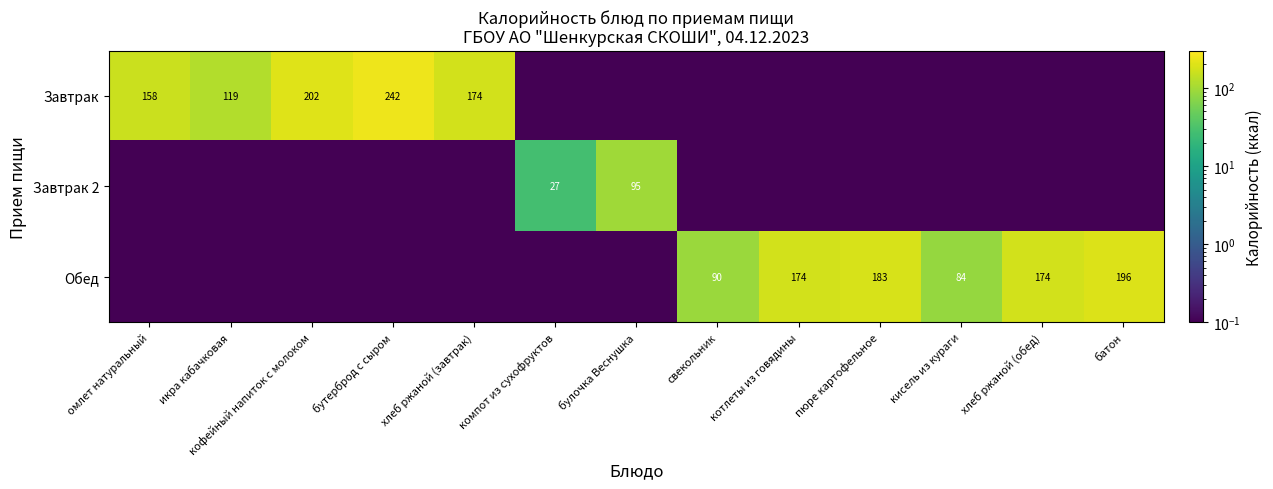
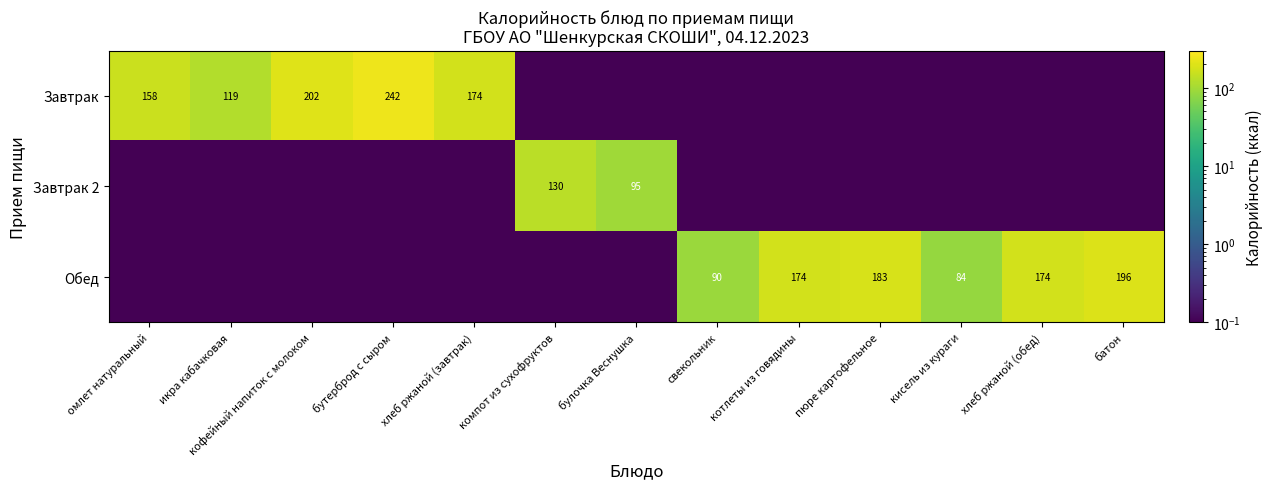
Завтрак 2, компот из сухофруктов: 27 -> 130
